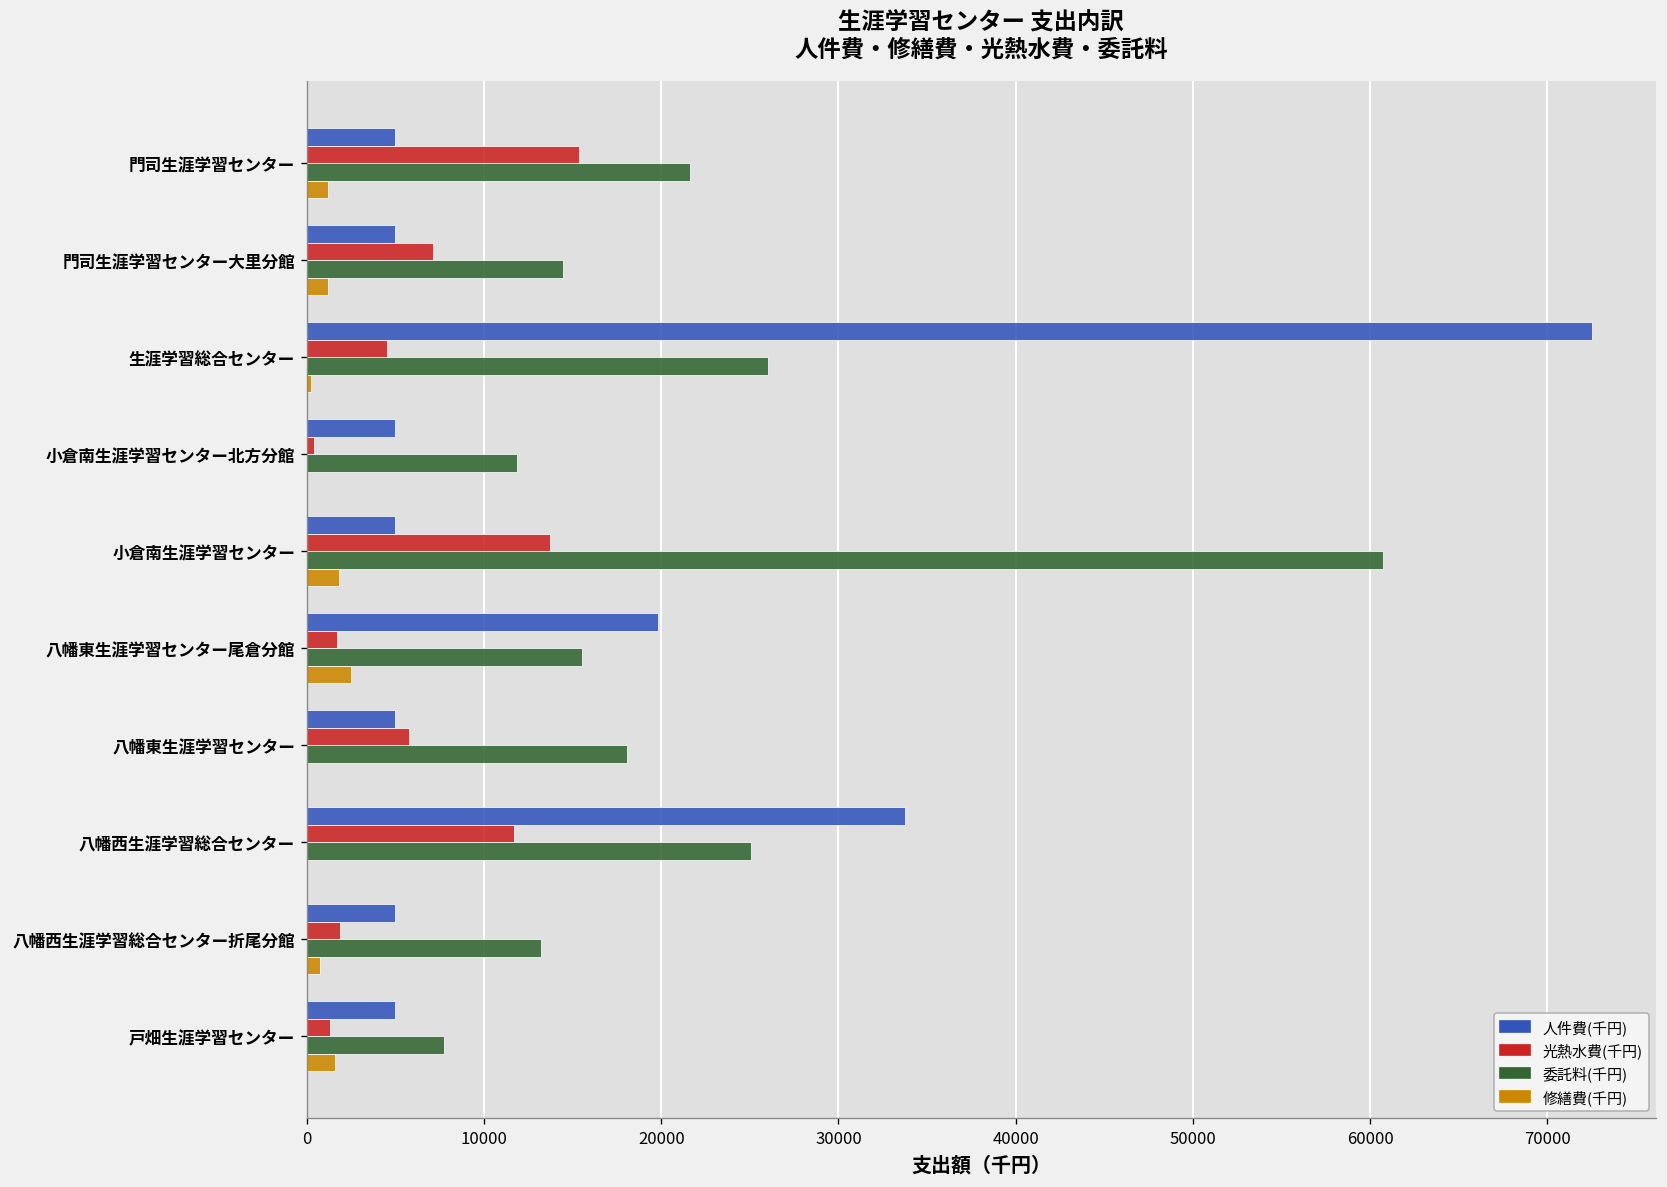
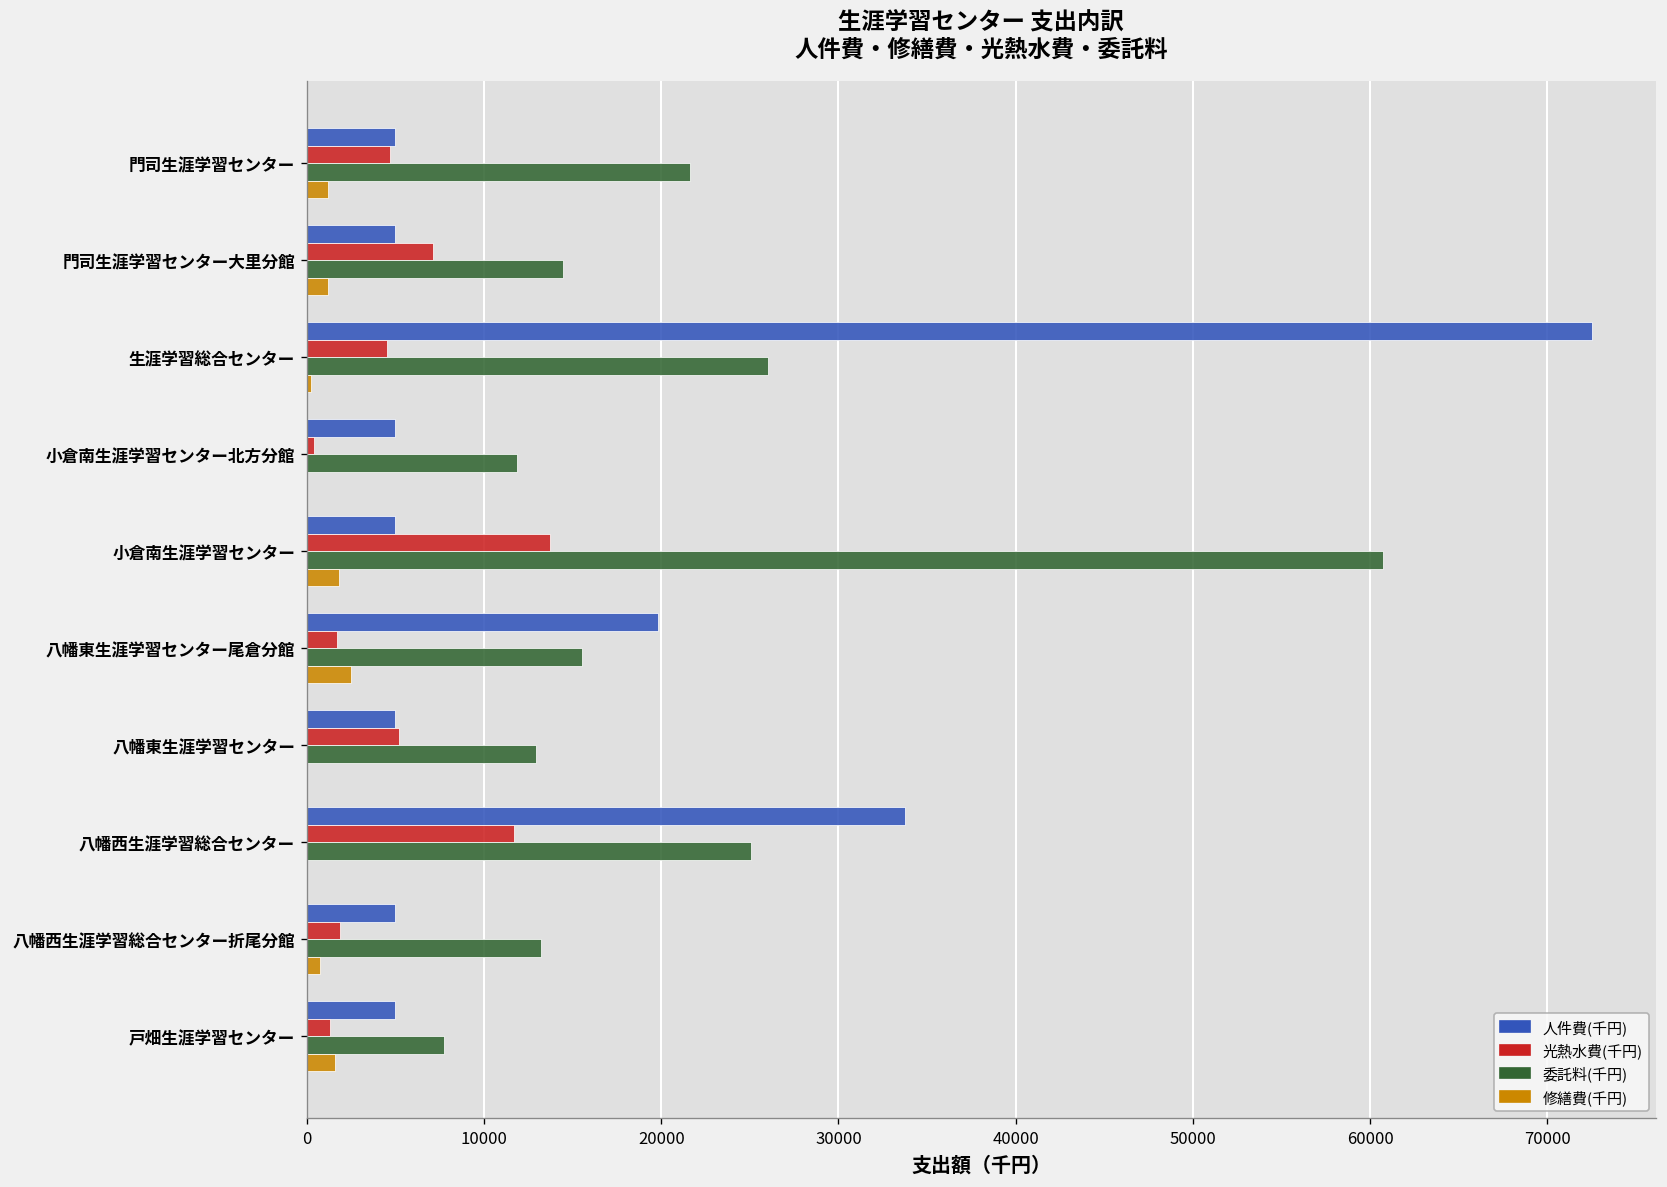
光熱水費(千円), 門司生涯学習センター: 15400 -> 4700
光熱水費(千円), 八幡東生涯学習センター: 5800 -> 5200
委託料(千円), 八幡東生涯学習センター: 18000 -> 12900
